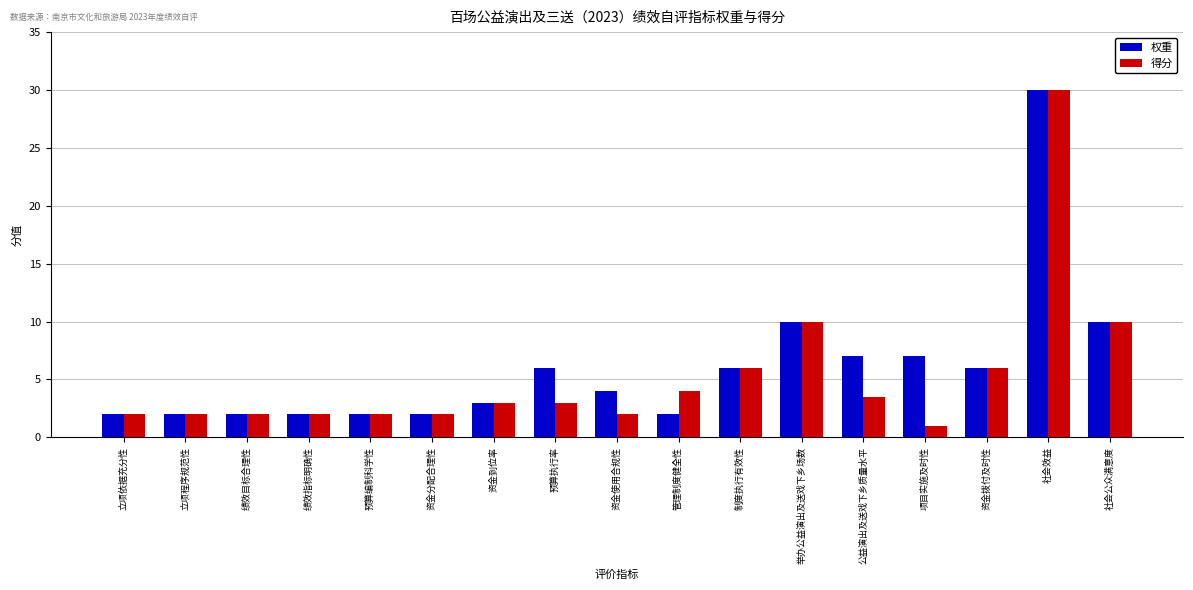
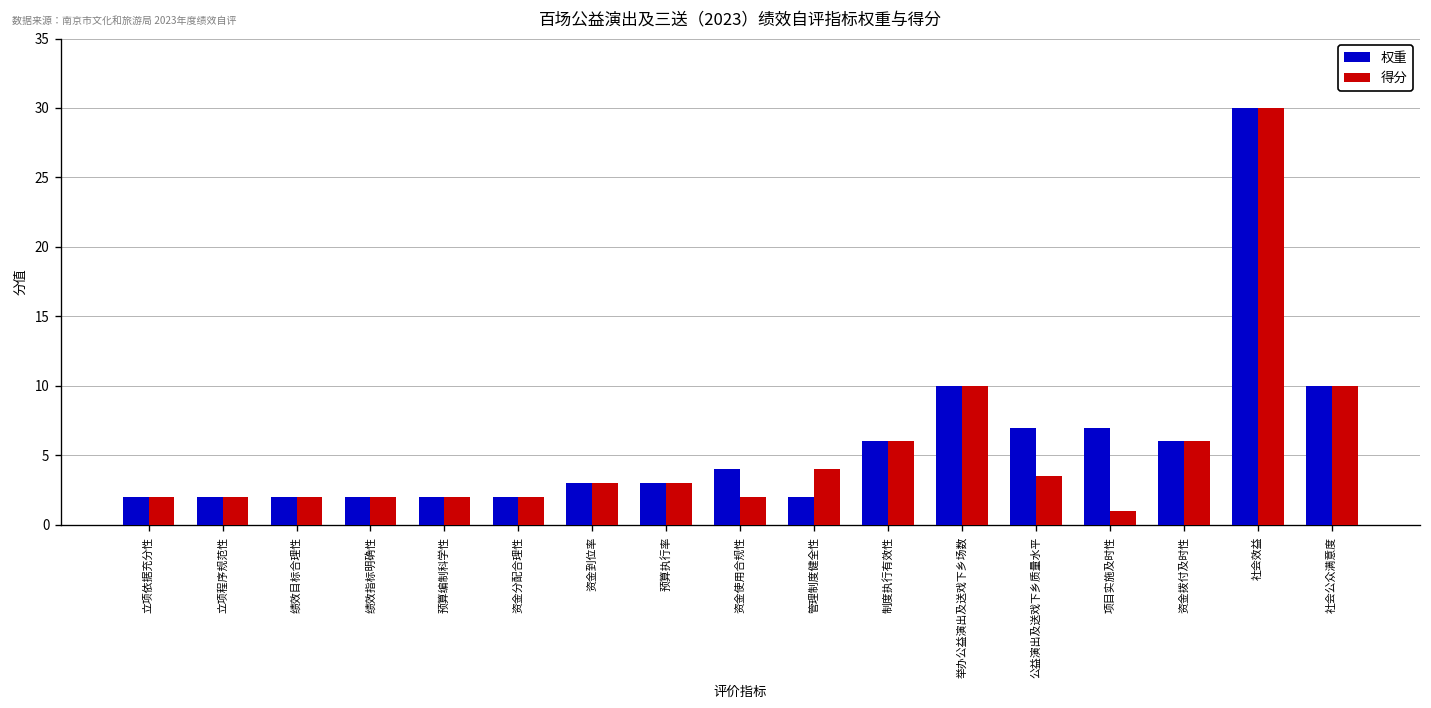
权重, 预算执行率: 6 -> 3
